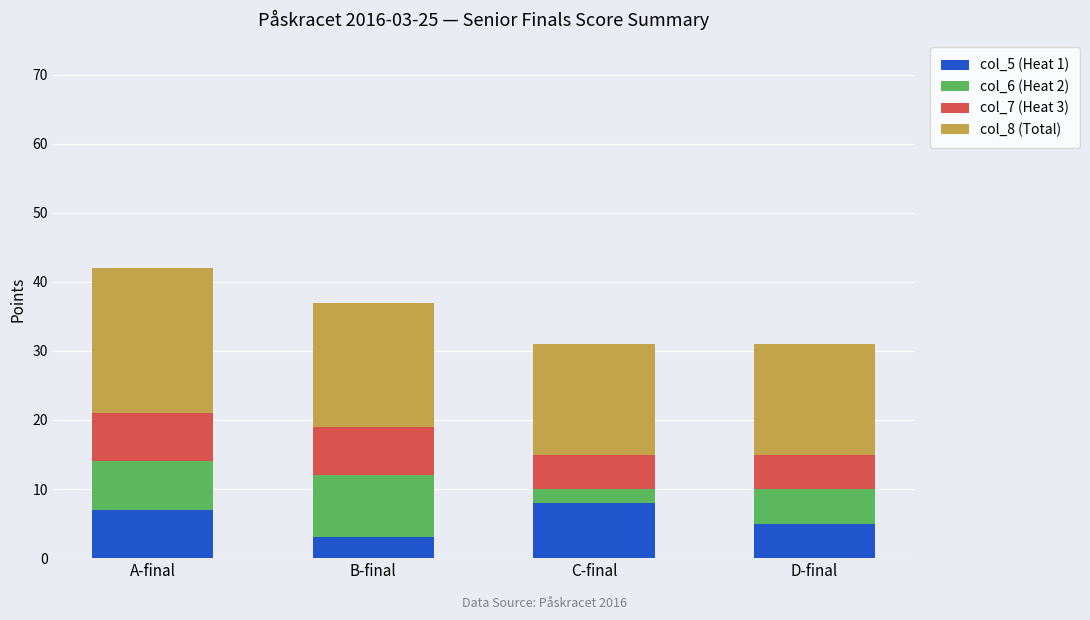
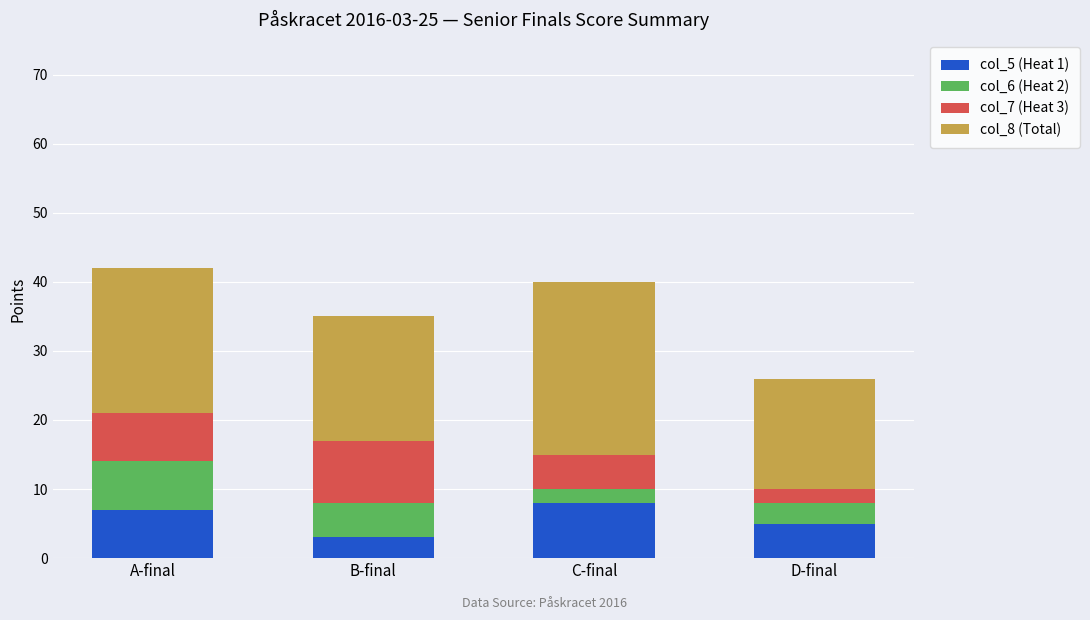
col_6 (Heat 2), B-final: 9 -> 5
col_7 (Heat 3), B-final: 7 -> 9
col_8 (Total), C-final: 16 -> 25
col_6 (Heat 2), D-final: 5 -> 3
col_7 (Heat 3), D-final: 5 -> 2
